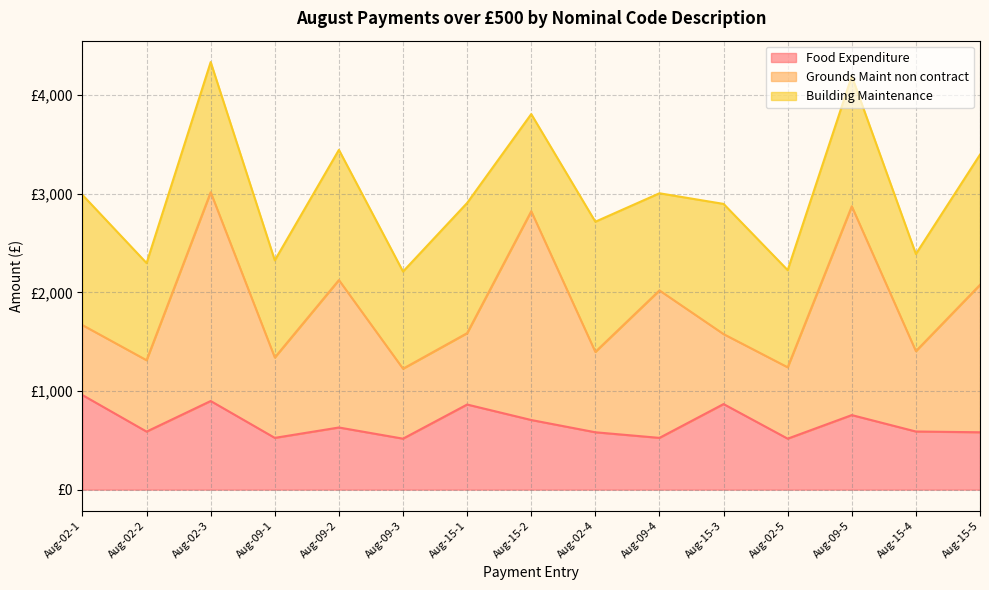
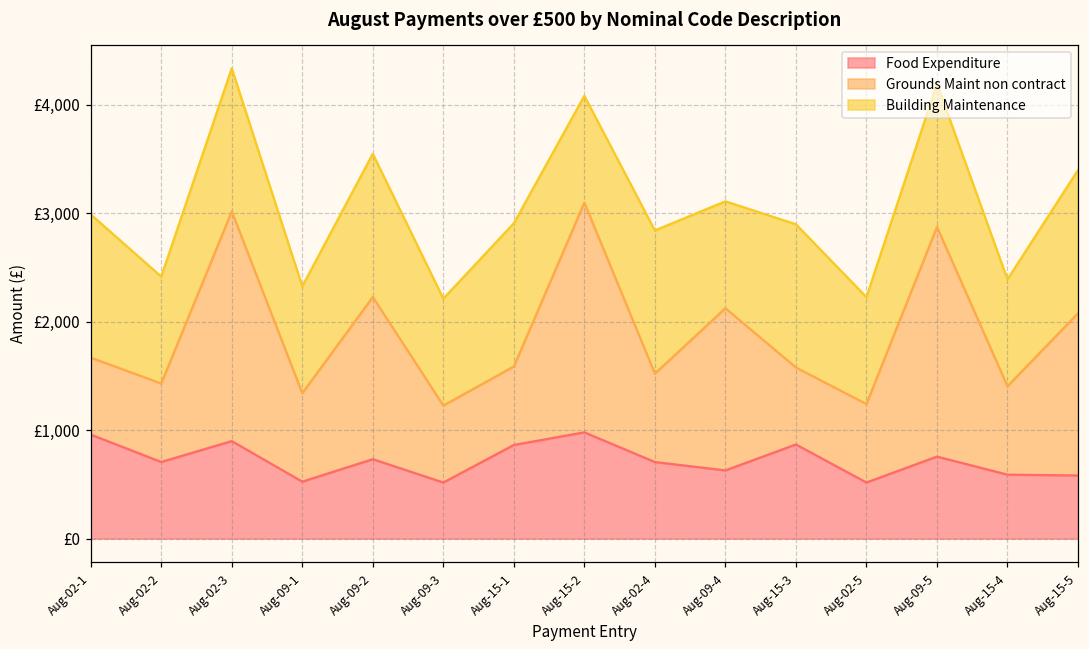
Food Expenditure, Aug-02-2: £600 -> £700
Food Expenditure, Aug-09-2: £600 -> £700
Food Expenditure, Aug-15-2: £700 -> £1,000
Food Expenditure, Aug-02-4: £600 -> £700
Food Expenditure, Aug-09-4: £500 -> £600
